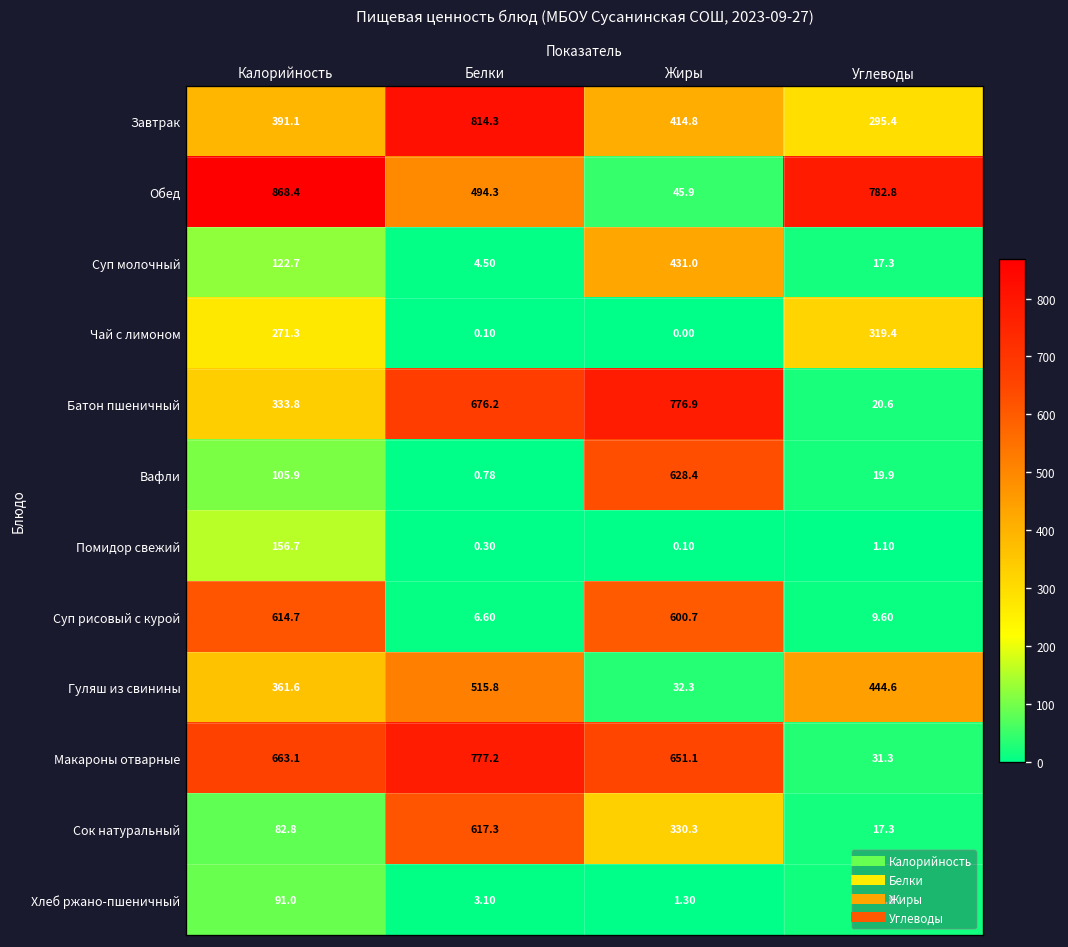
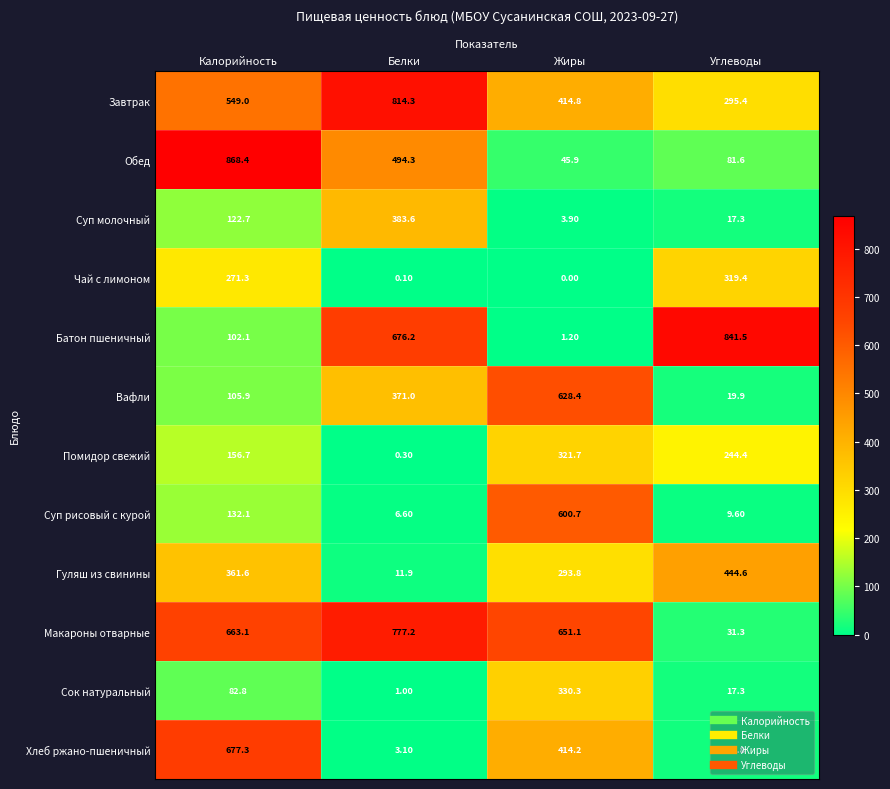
Завтрак, Калорийность: 391.1 -> 549.0
Обед, Углеводы: 782.8 -> 81.6
Суп молочный, Белки: 4.50 -> 383.6
Суп молочный, Жиры: 431.0 -> 3.90
Батон пшеничный, Калорийность: 333.8 -> 102.1
Батон пшеничный, Жиры: 776.9 -> 1.20
Батон пшеничный, Углеводы: 20.6 -> 841.5
Вафли, Белки: 0.78 -> 371.0
Помидор свежий, Жиры: 0.10 -> 321.7
Помидор свежий, Углеводы: 1.10 -> 244.4
Суп рисовый с курой, Калорийность: 614.7 -> 132.1
Гуляш из свинины, Белки: 515.8 -> 11.9
Гуляш из свинины, Жиры: 32.3 -> 293.8
Сок натуральный, Белки: 617.3 -> 1.00
Хлеб ржано-пшеничный, Калорийность: 91.0 -> 677.3
Хлеб ржано-пшеничный, Жиры: 1.30 -> 414.2
